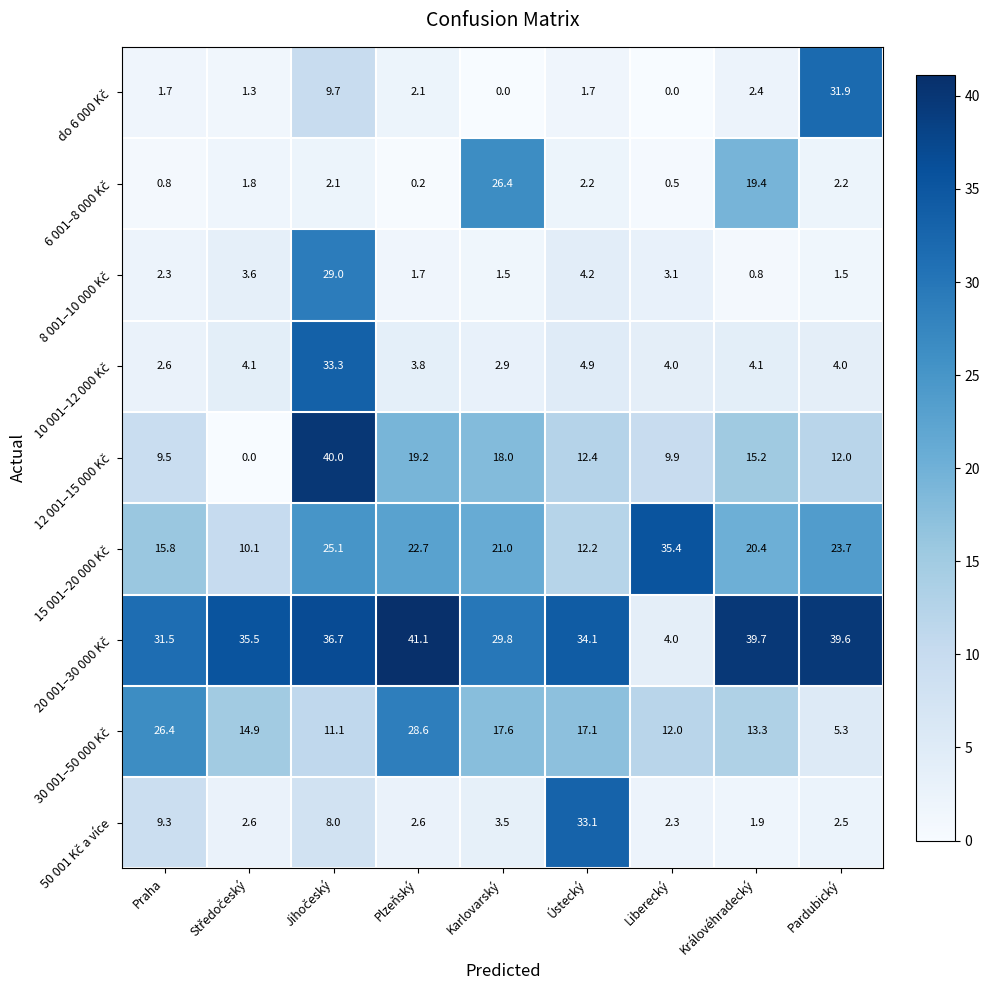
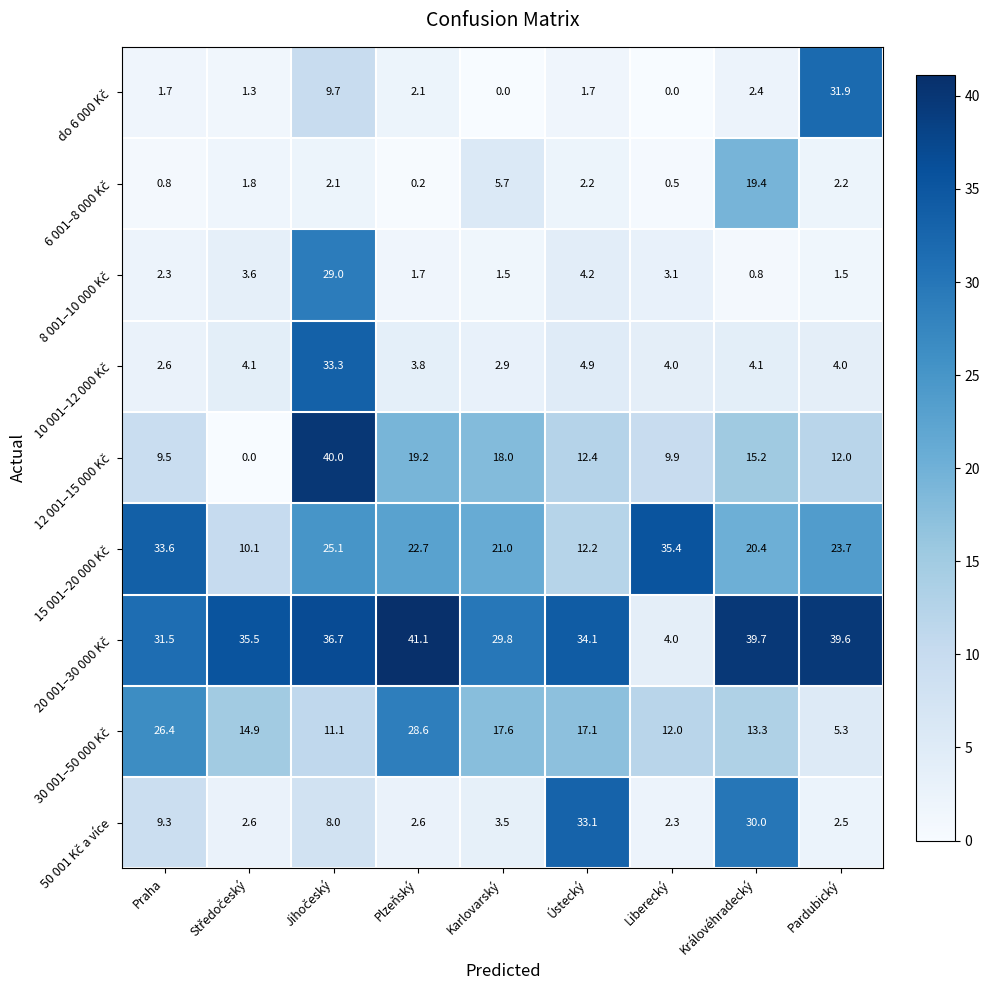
6 001–8 000 Kč, Karlovarský: 26.4 -> 5.7
15 001–20 000 Kč, Praha: 15.8 -> 33.6
50 001 Kč a více, Královéhradecký: 1.9 -> 30.0
